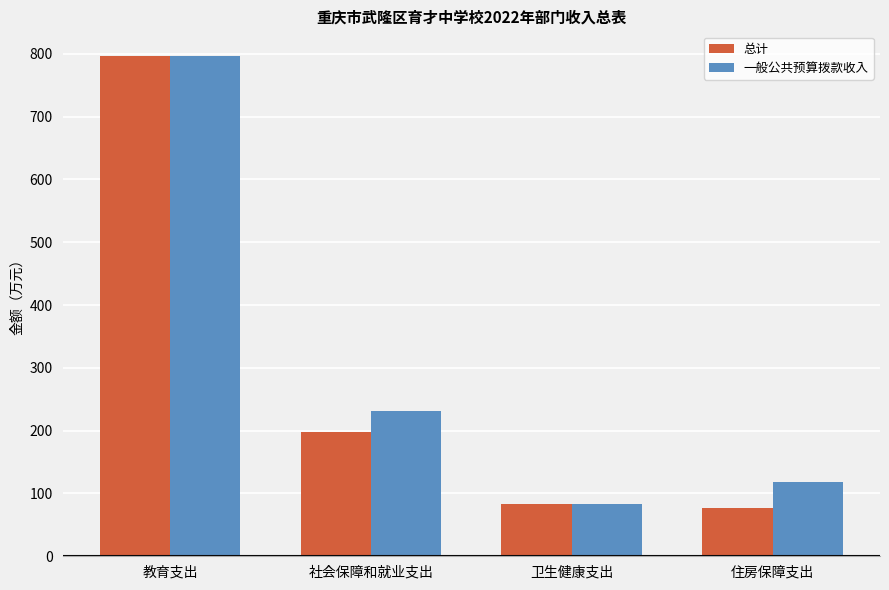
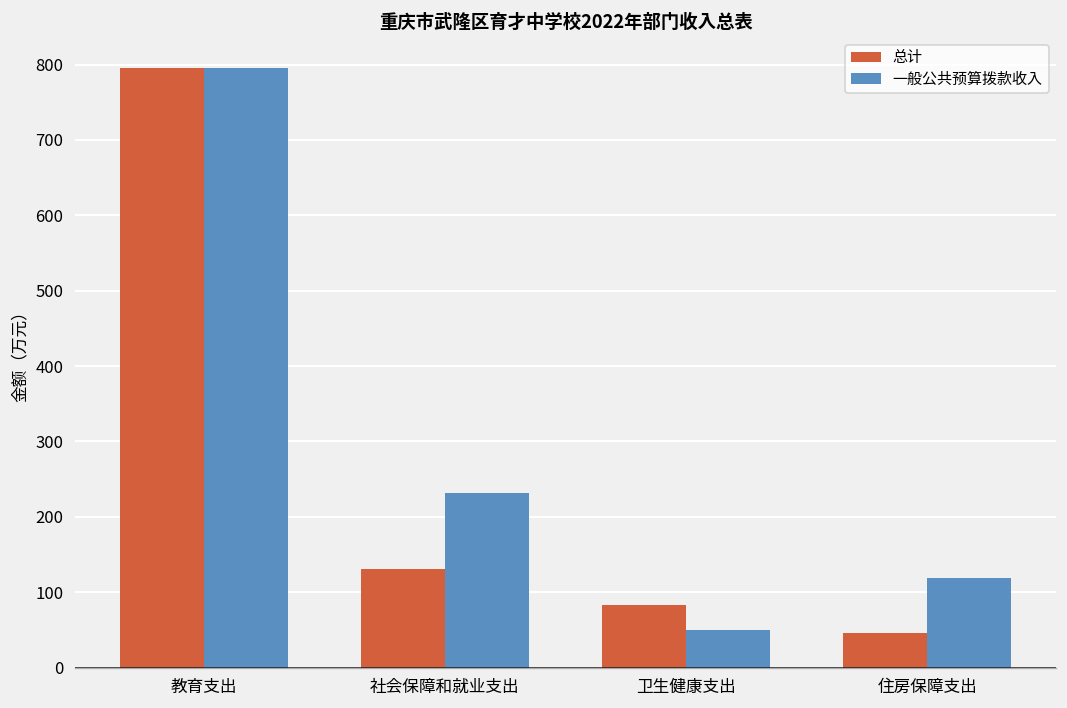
总计, 社会保障和就业支出: 200 -> 130
一般公共预算拨款收入, 卫生健康支出: 80 -> 50
总计, 住房保障支出: 80 -> 50
